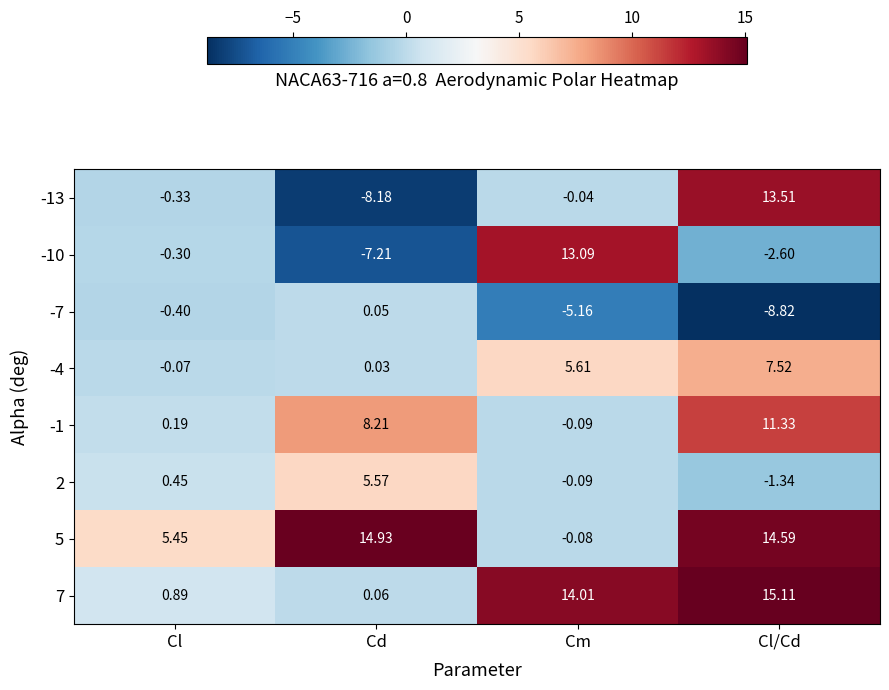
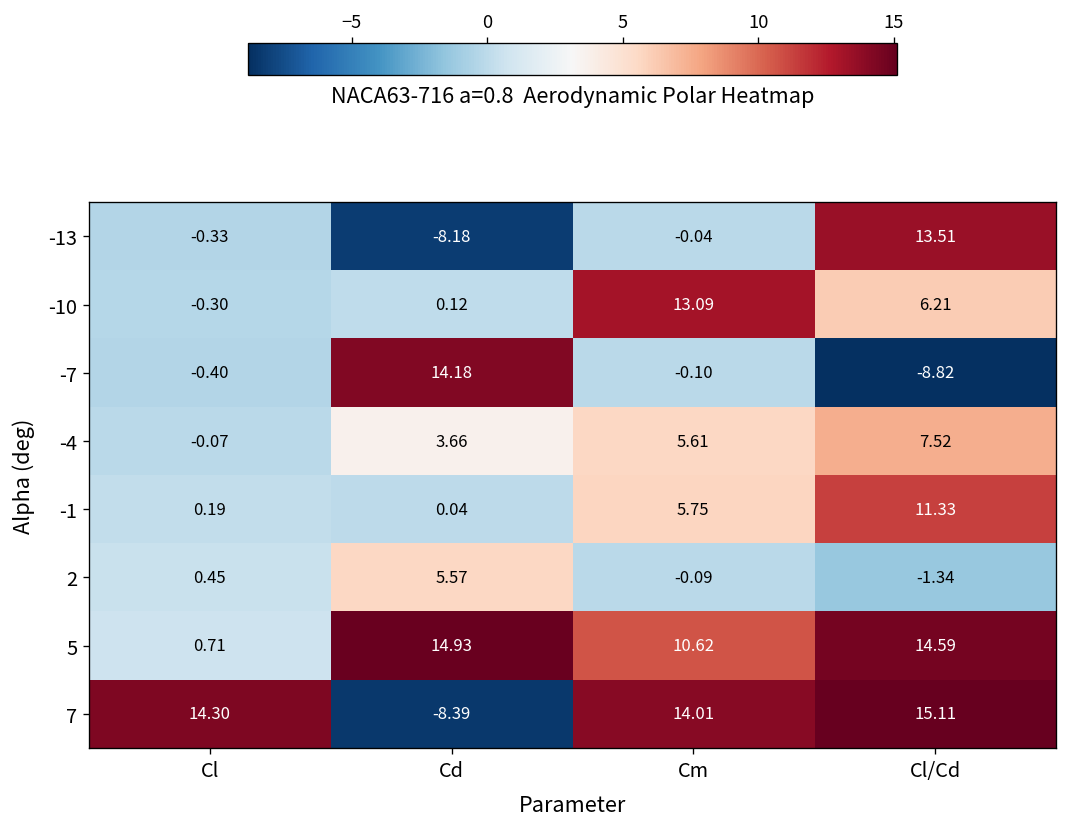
-10, Cd: -7.21 -> 0.12
-10, Cl/Cd: -2.60 -> 6.21
-7, Cd: 0.05 -> 14.18
-7, Cm: -5.16 -> -0.10
-4, Cd: 0.03 -> 3.66
-1, Cd: 8.21 -> 0.04
-1, Cm: -0.09 -> 5.75
5, Cl: 5.45 -> 0.71
5, Cm: -0.08 -> 10.62
7, Cl: 0.89 -> 14.30
7, Cd: 0.06 -> -8.39
